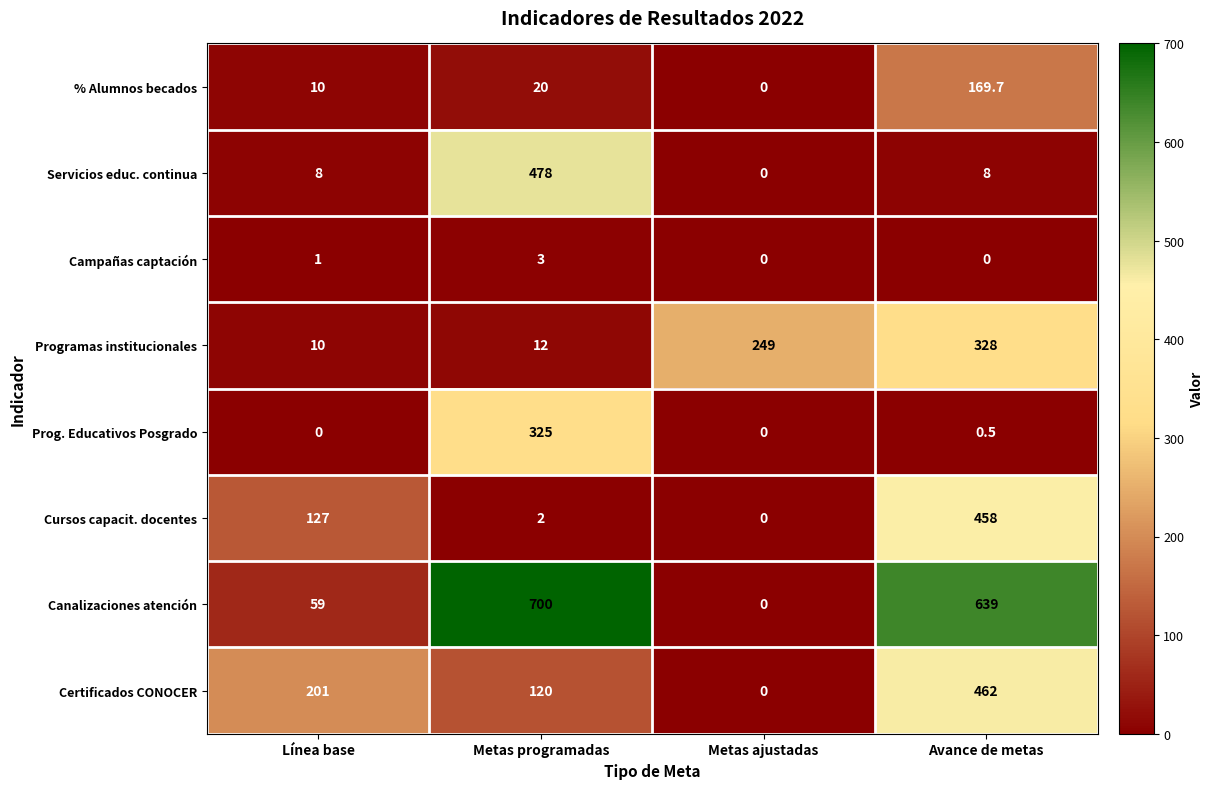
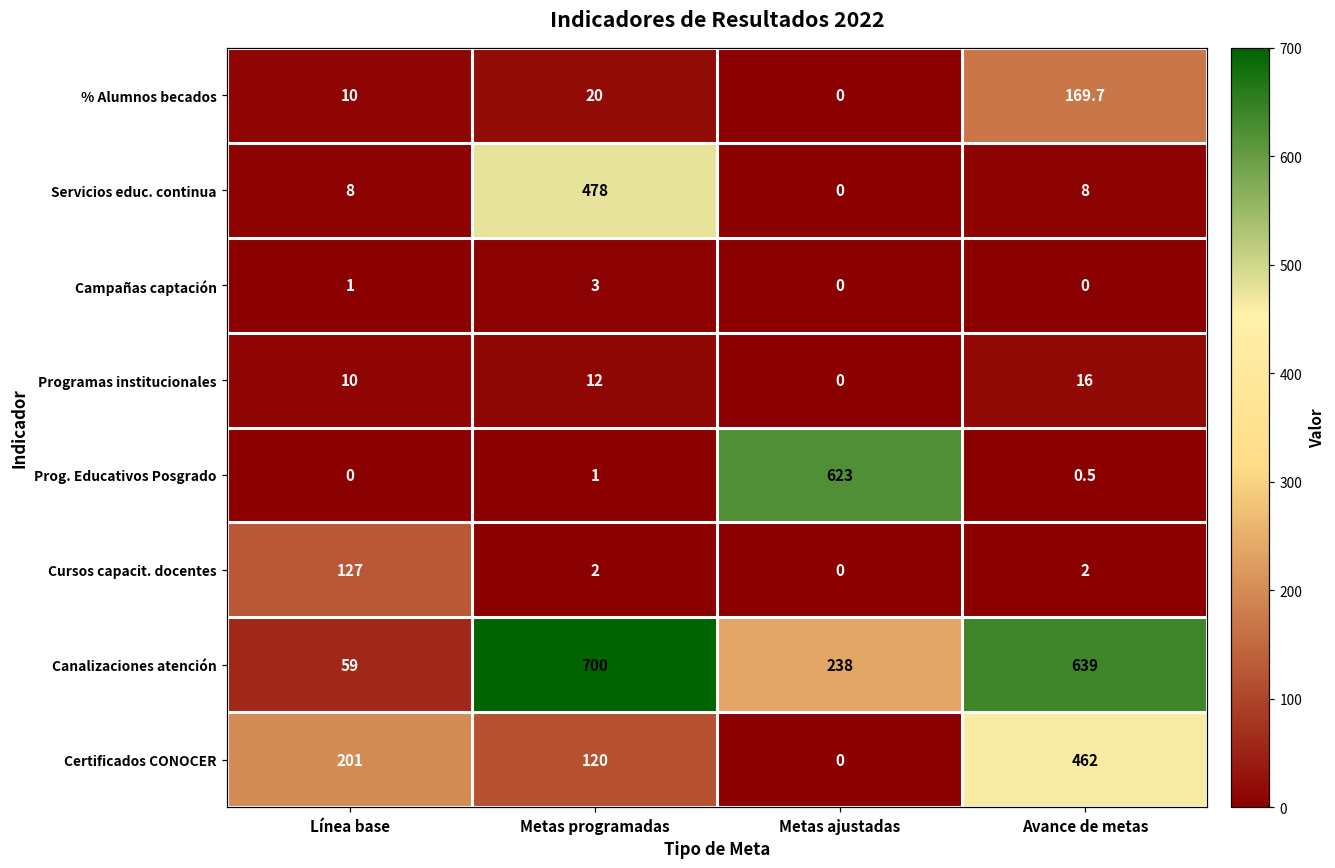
Programas institucionales, Metas ajustadas: 249 -> 0
Programas institucionales, Avance de metas: 328 -> 16
Prog. Educativos Posgrado, Metas programadas: 325 -> 1
Prog. Educativos Posgrado, Metas ajustadas: 0 -> 623
Cursos capacit. docentes, Avance de metas: 458 -> 2
Canalizaciones atención, Metas ajustadas: 0 -> 238
